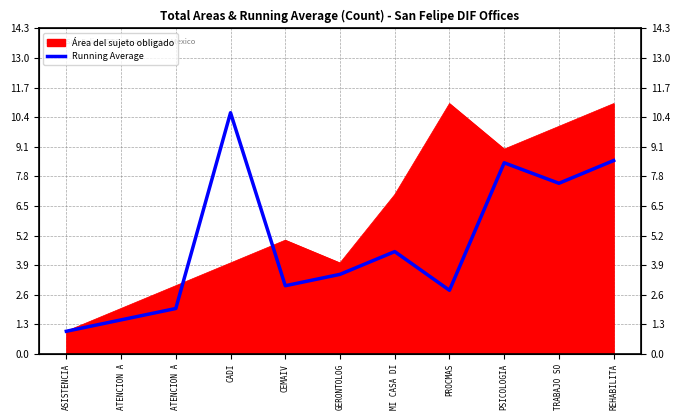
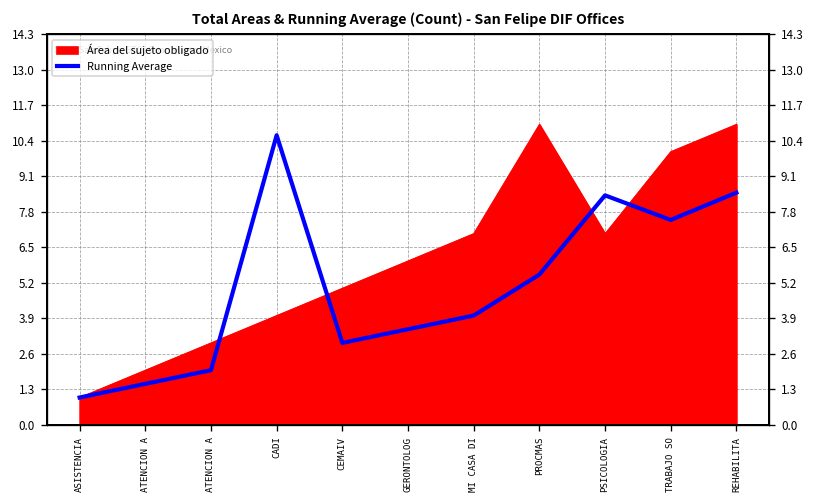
Área del sujeto obligado, GERONTOLOG: 4 -> 6
Running Average, MI CASA DI: 4.5 -> 4.0
Running Average, PROCMAS: 2.8 -> 5.5
Área del sujeto obligado, PSICOLOGIA: 9 -> 7
